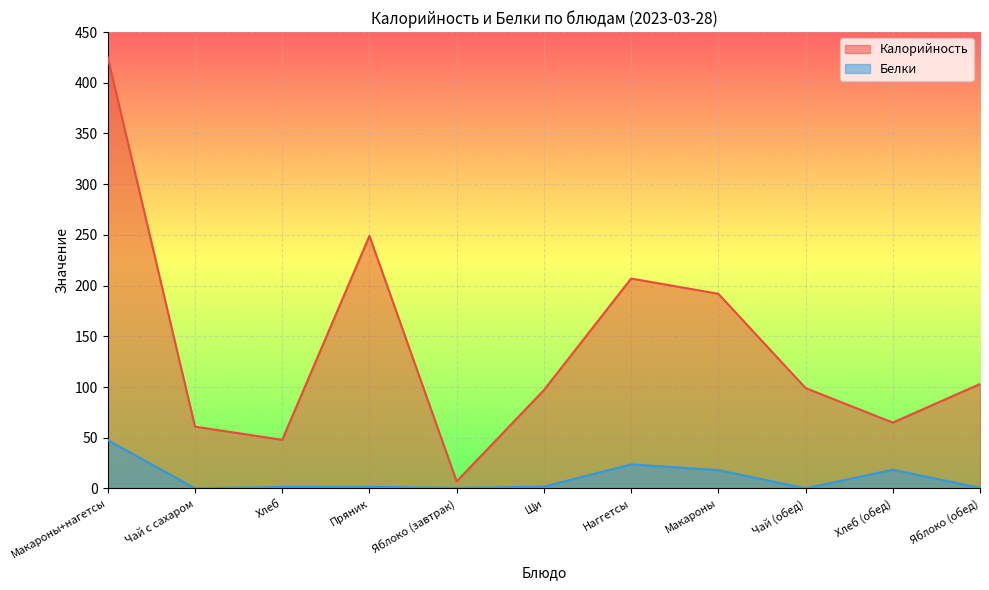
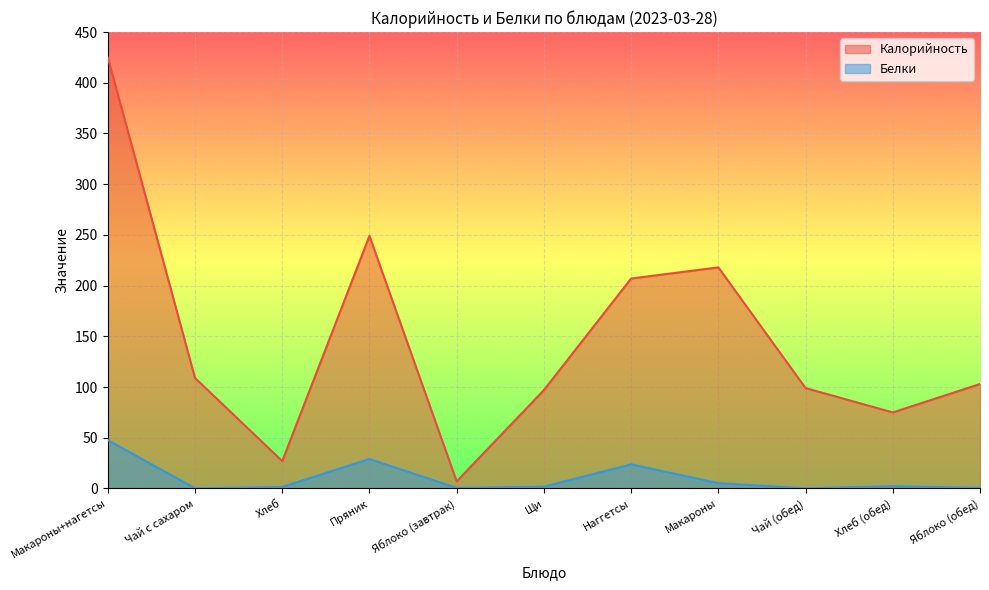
Калорийность, Чай с сахаром: 61 -> 109
Калорийность, Хлеб: 48 -> 27
Белки, Пряник: 2 -> 29
Калорийность, Макароны: 192 -> 218
Белки, Макароны: 18 -> 5
Калорийность, Хлеб (обед): 65 -> 75
Белки, Хлеб (обед): 19 -> 2
